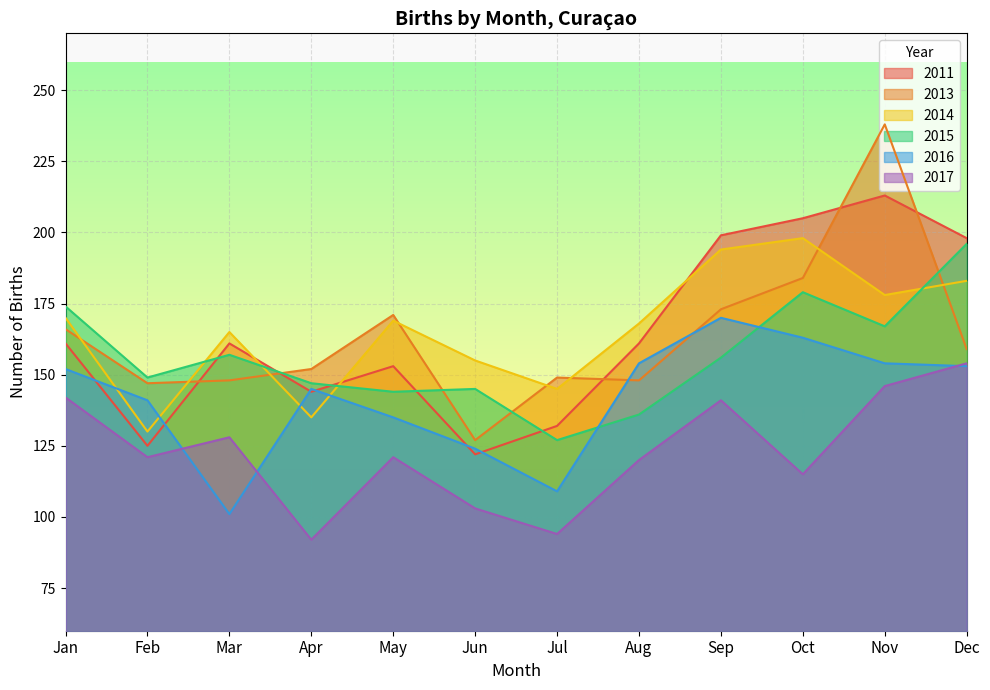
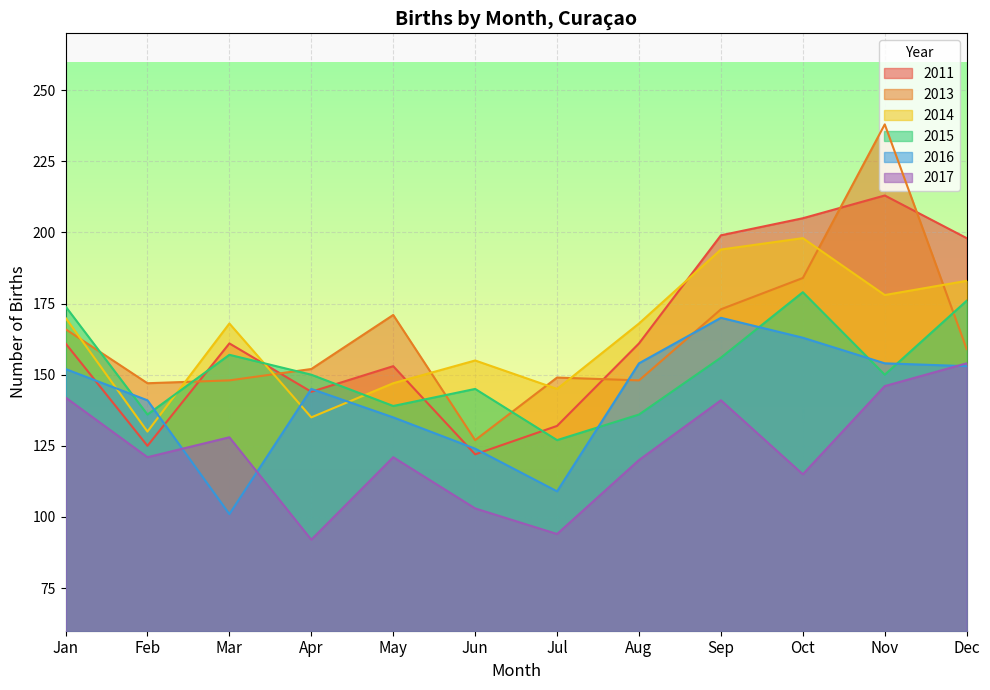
2015, Feb: 149 -> 136
2014, Mar: 165 -> 168
2015, Apr: 147 -> 150
2014, May: 169 -> 147
2015, May: 144 -> 139
2015, Nov: 167 -> 150
2015, Dec: 196 -> 176
